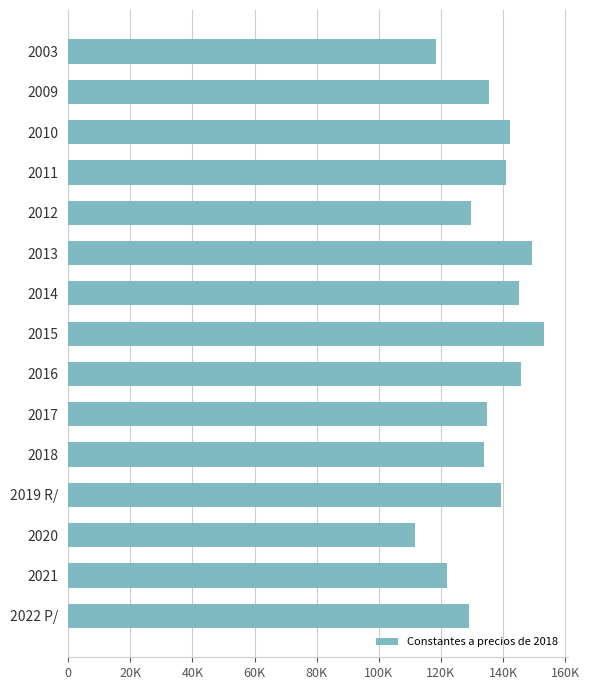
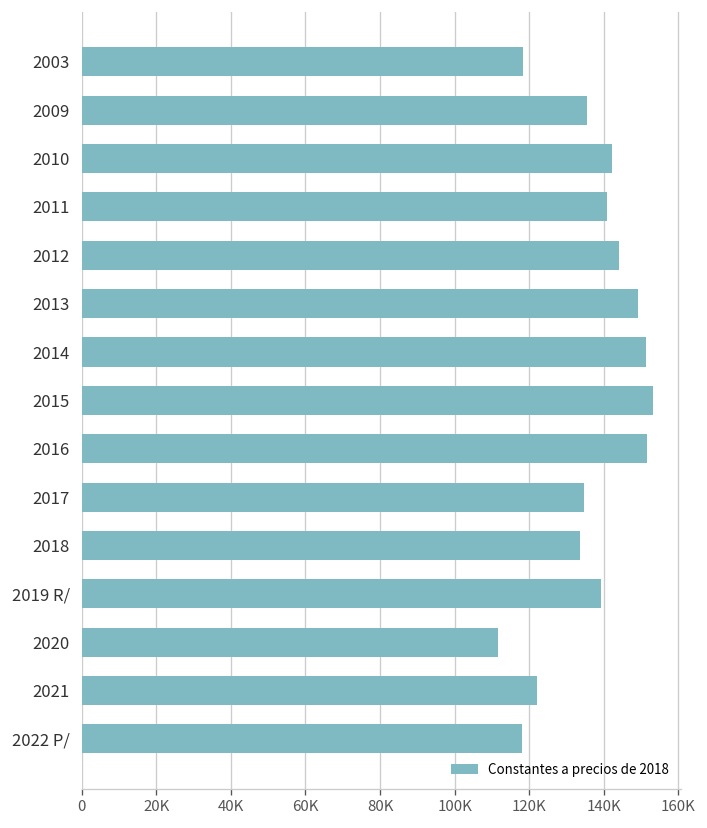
2012: 130000 -> 144000
2014: 145000 -> 151000
2016: 146000 -> 152000
2022 P/: 129000 -> 118000
